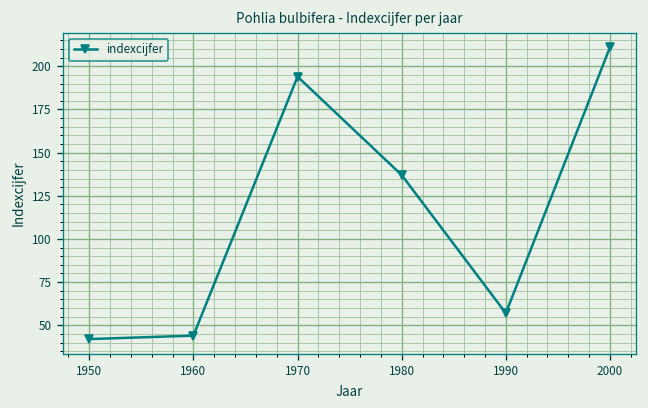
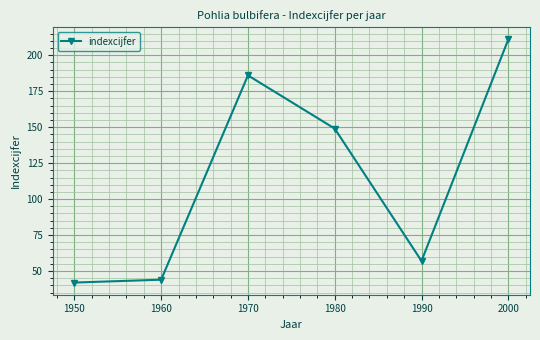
1970: 194 -> 186
1980: 137 -> 149
